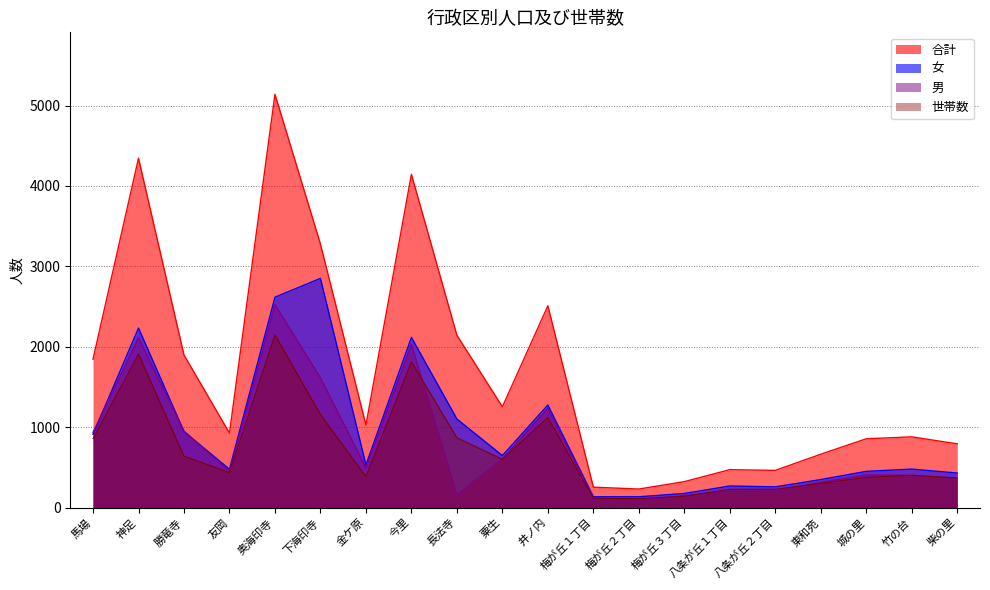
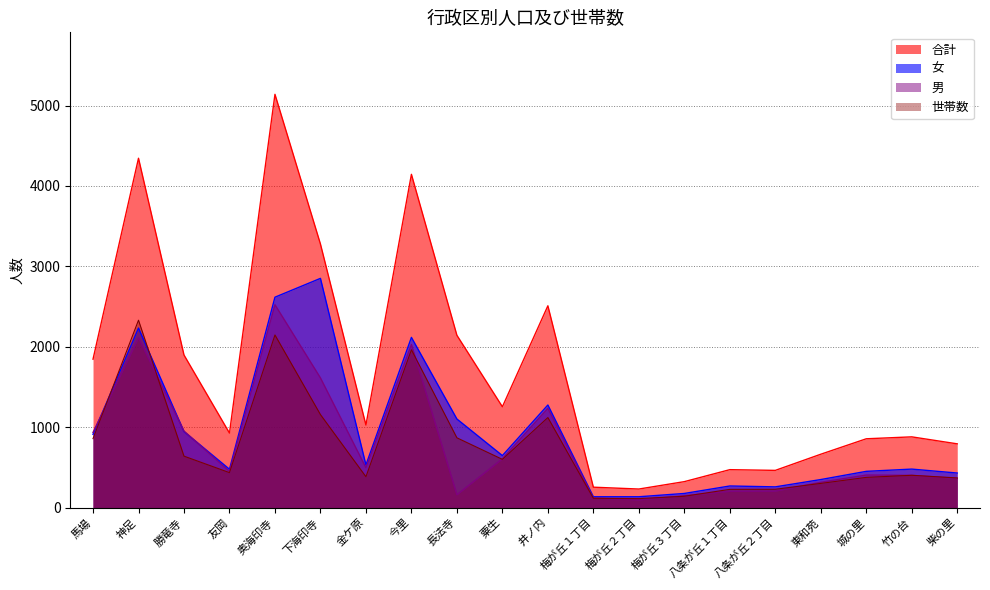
世帯数, 神足: 1900 -> 2300
世帯数, 今里: 1800 -> 2000
